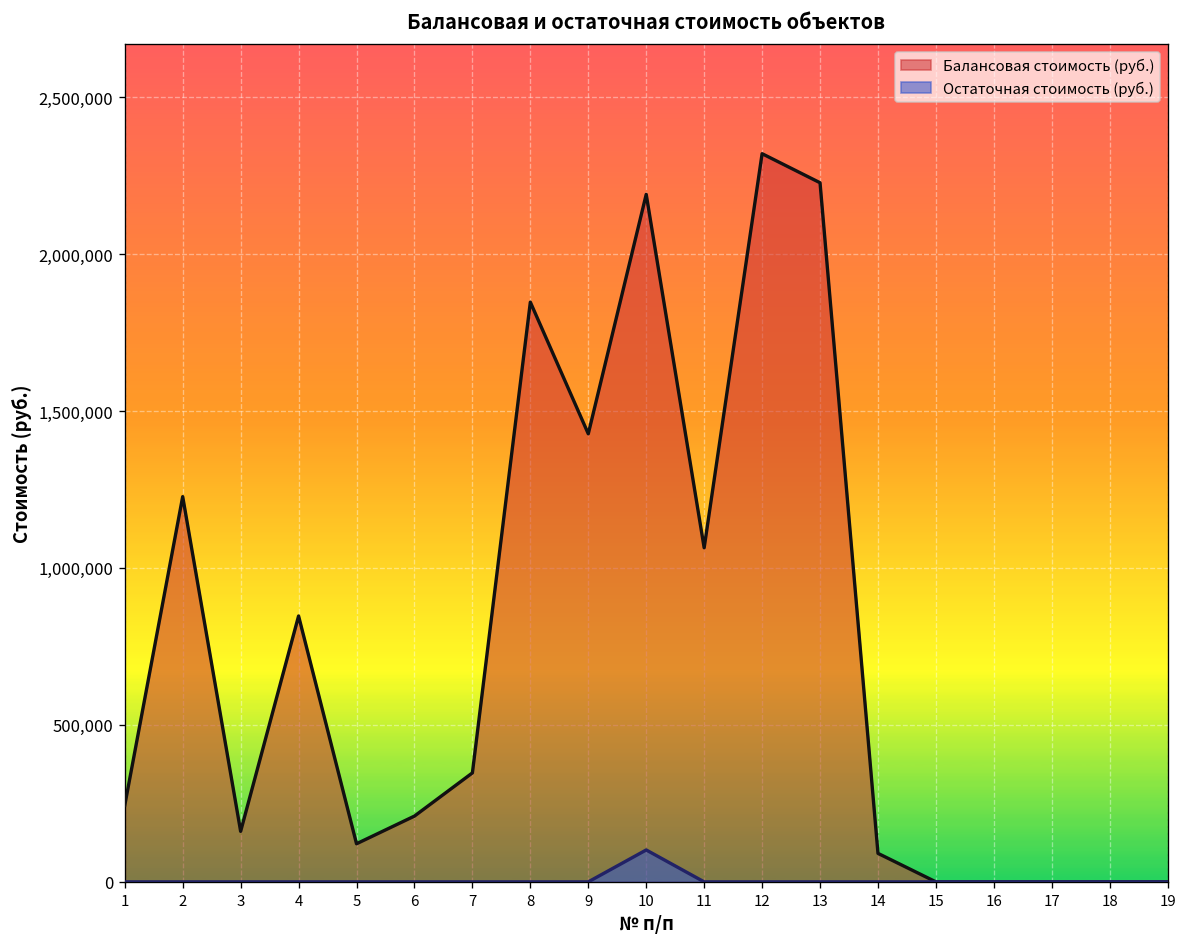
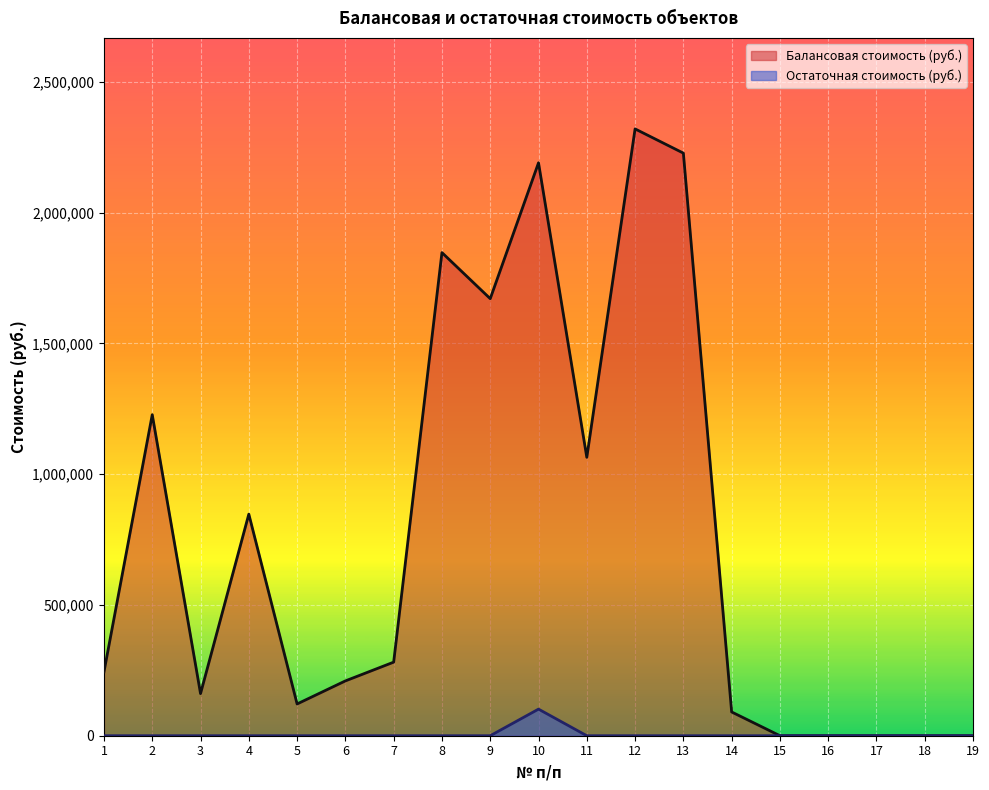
Балансовая стоимость (руб.), 7: 350,000 -> 280,000
Балансовая стоимость (руб.), 9: 1,430,000 -> 1,670,000
